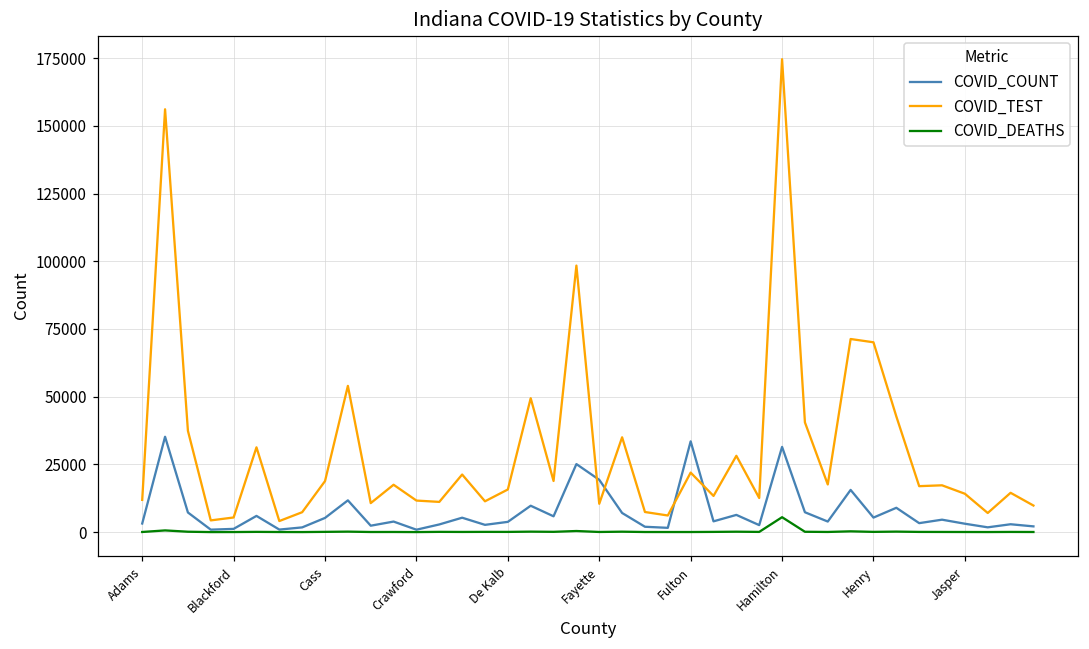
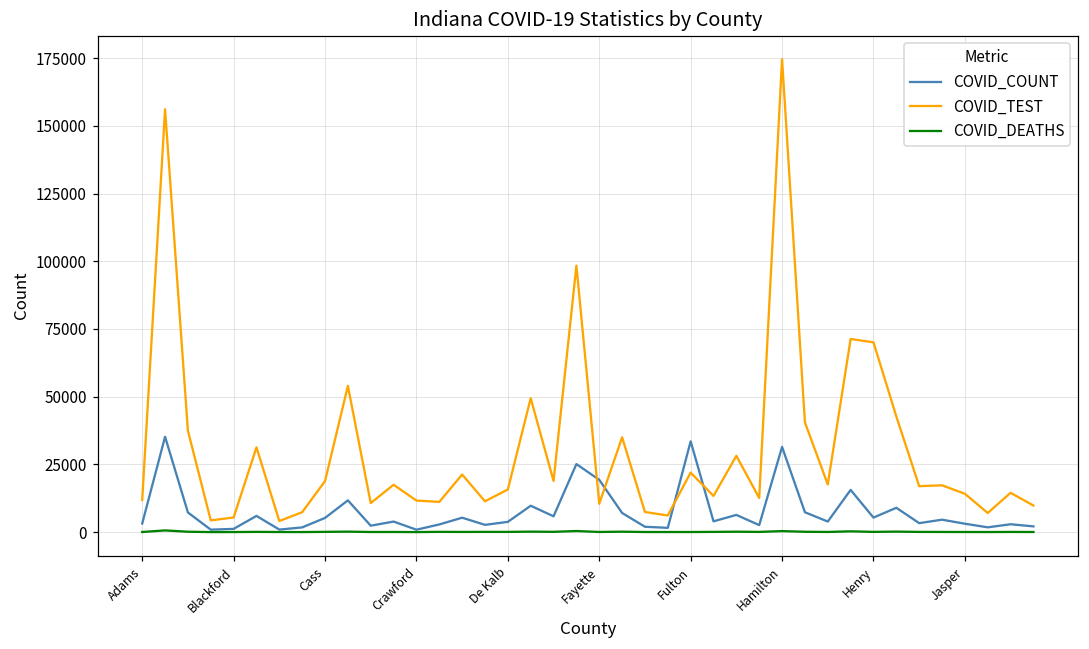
COVID_DEATHS, Hamilton: 6000 -> 0
